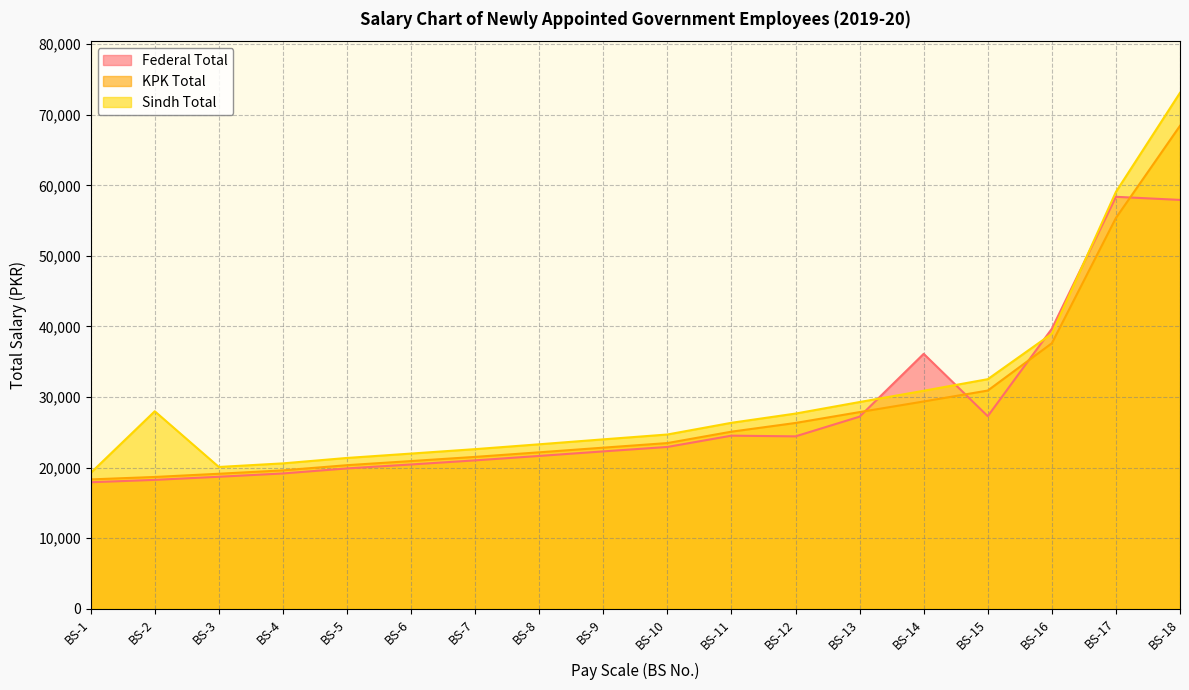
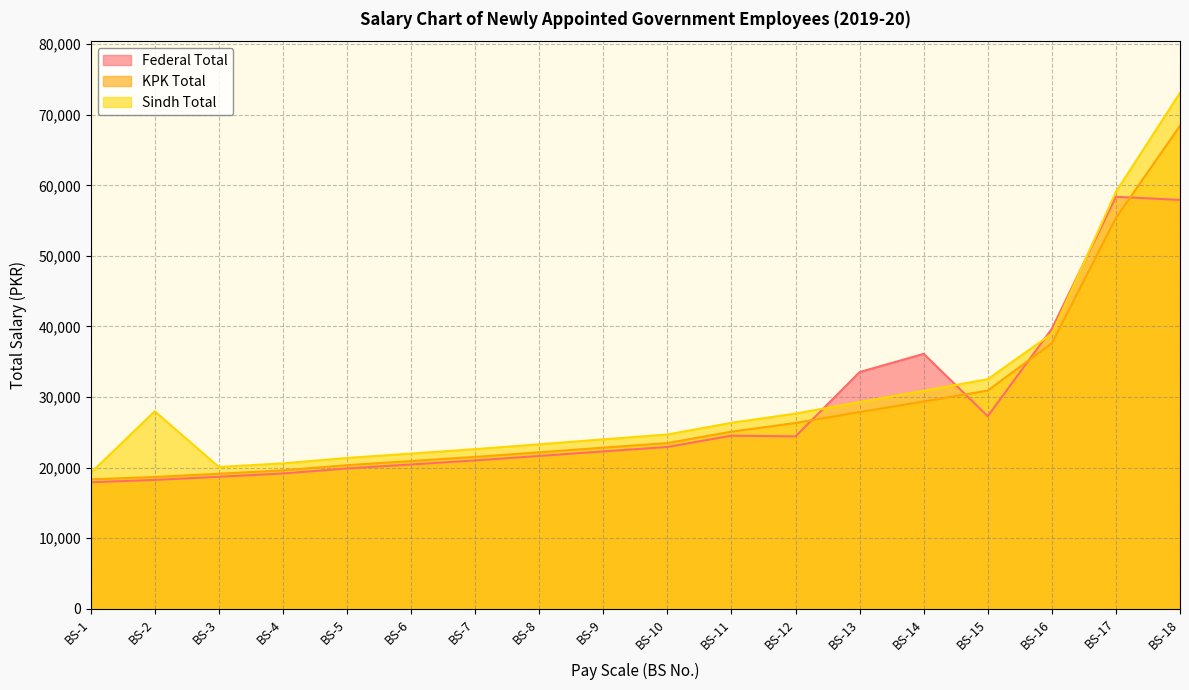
Federal Total, BS-13: 27,000 -> 34,000
